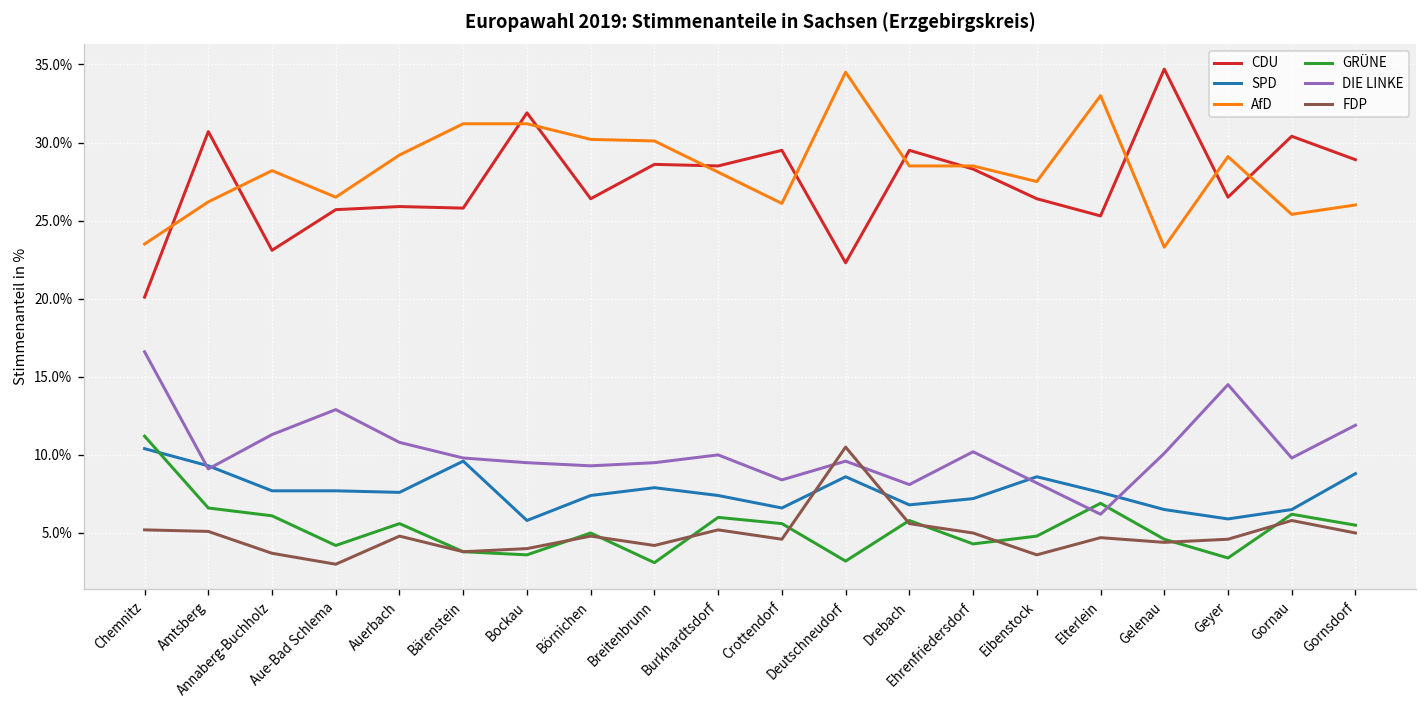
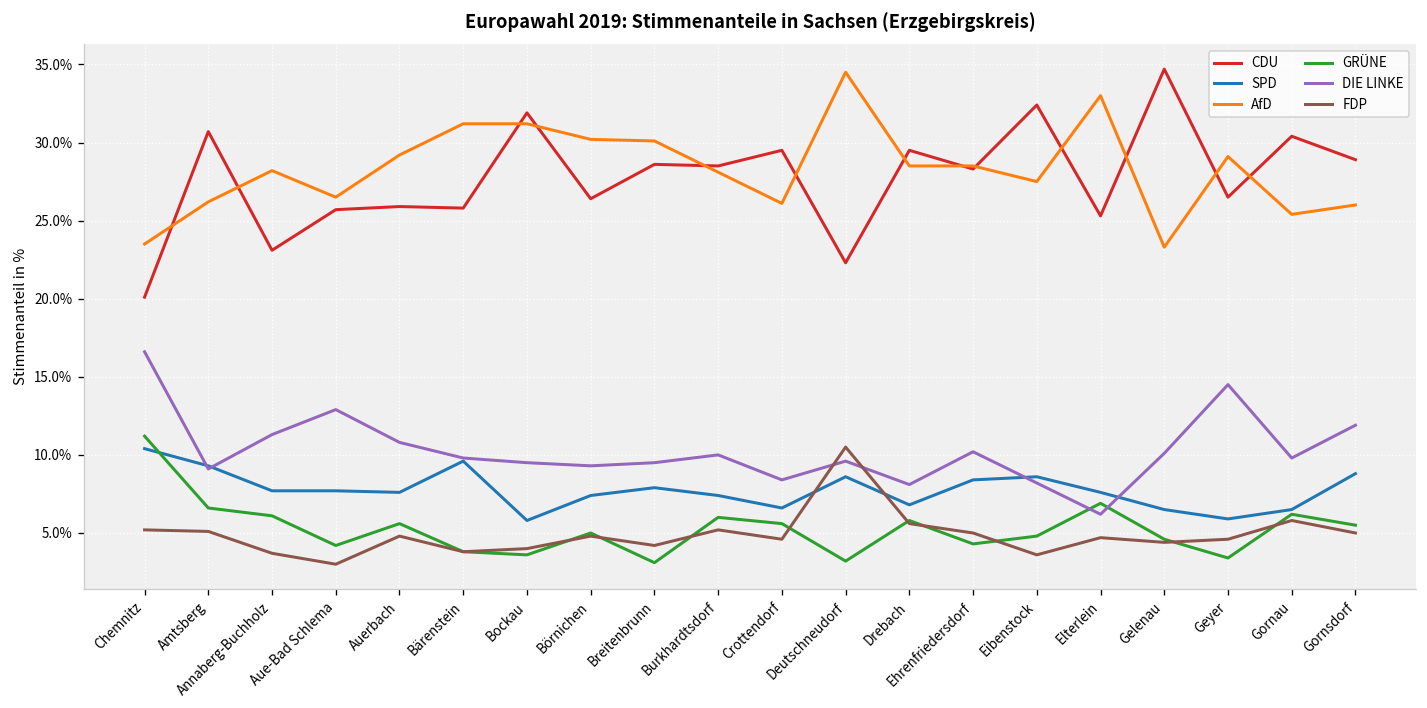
SPD, Ehrenfriedersdorf: 7.2% -> 8.4%
CDU, Eibenstock: 26.4% -> 32.4%
